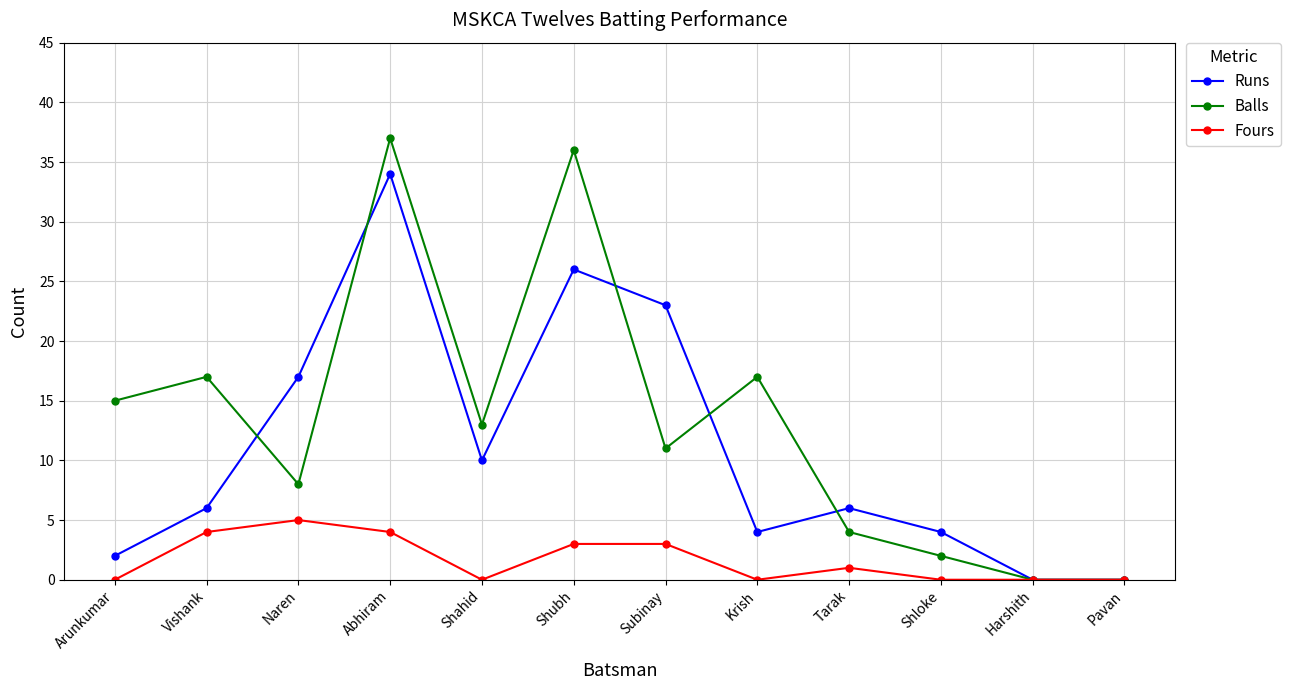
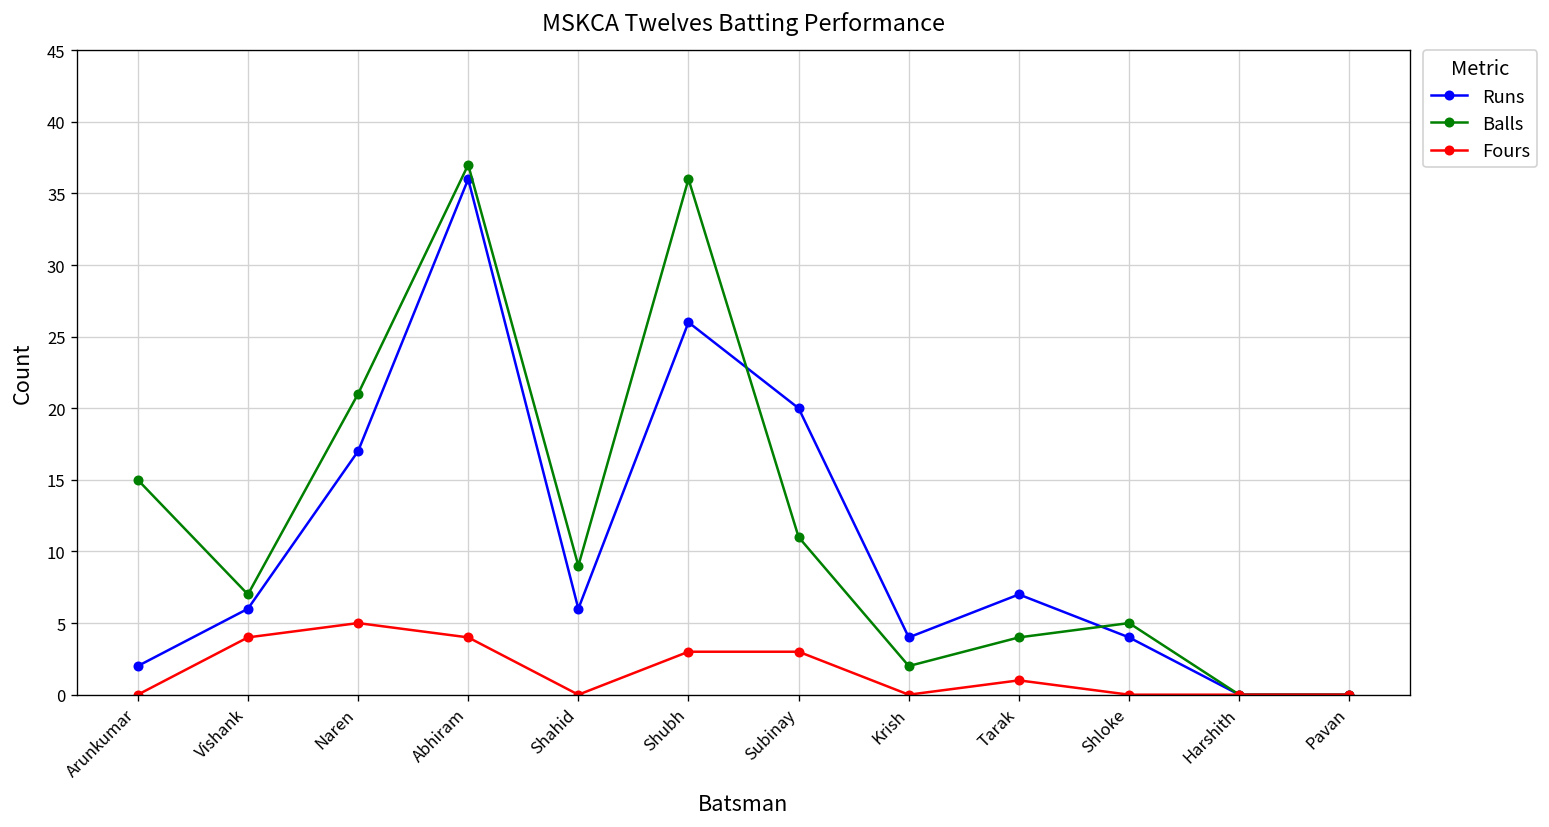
Balls, Vishank: 17 -> 7
Balls, Naren: 8 -> 21
Runs, Abhiram: 34 -> 36
Runs, Shahid: 10 -> 6
Balls, Shahid: 13 -> 9
Runs, Subinay: 23 -> 20
Balls, Krish: 17 -> 2
Runs, Tarak: 6 -> 7
Balls, Shloke: 2 -> 5
